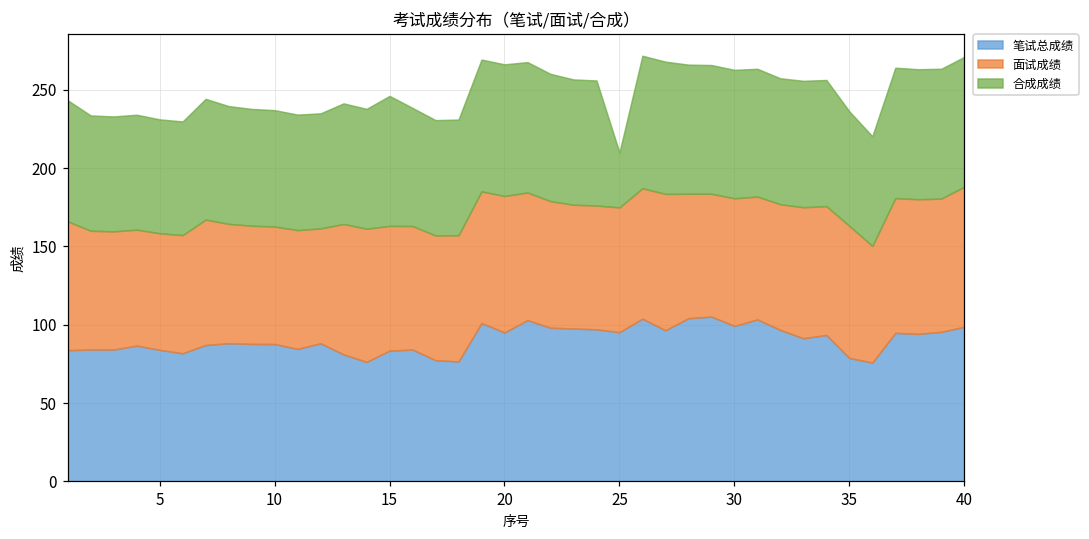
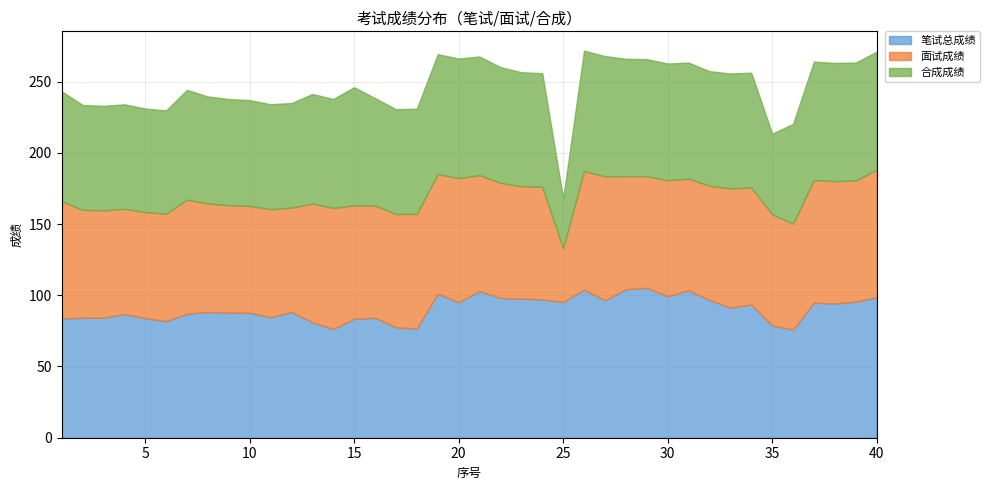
面试成绩, 25: 80 -> 38
面试成绩, 35: 84 -> 78
合成成绩, 35: 73 -> 57
